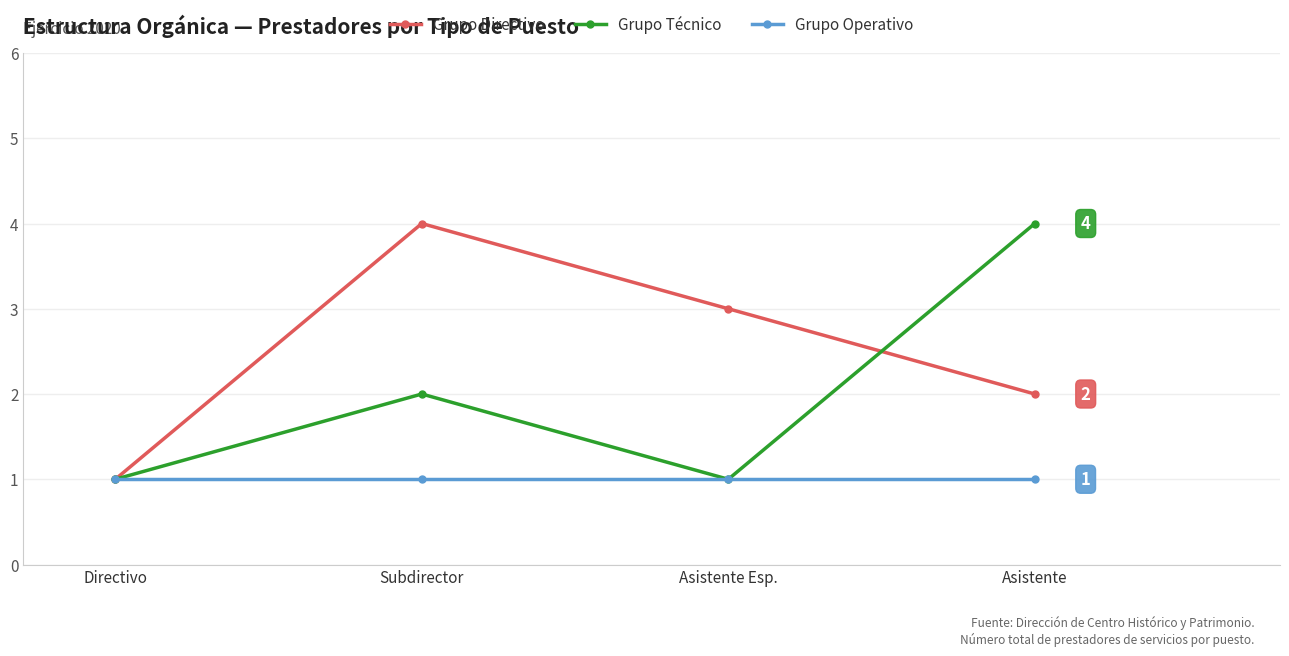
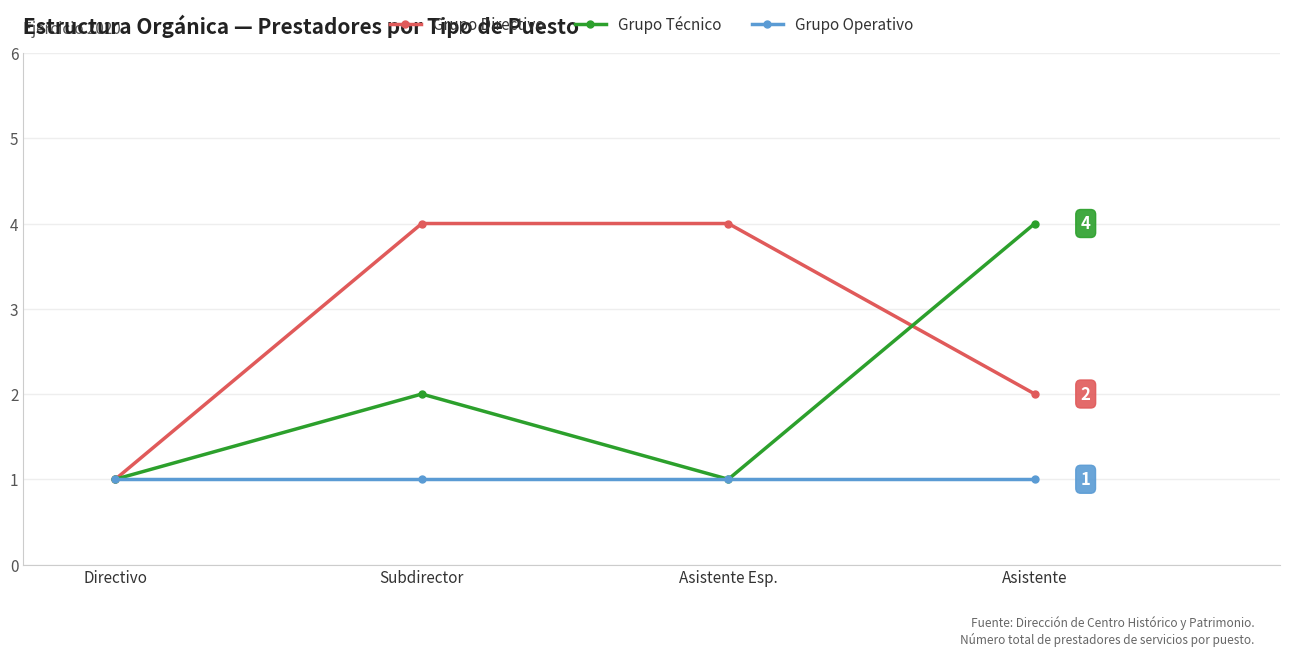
Grupo Directivo, Asistente Esp.: 3 -> 4
